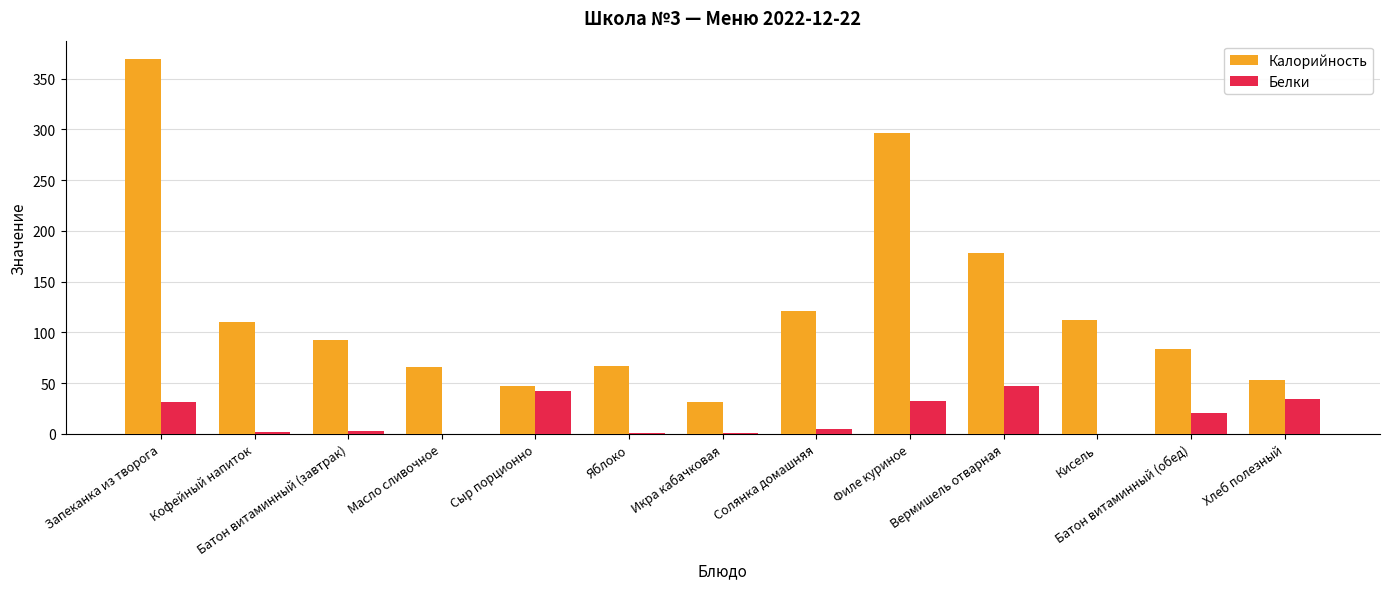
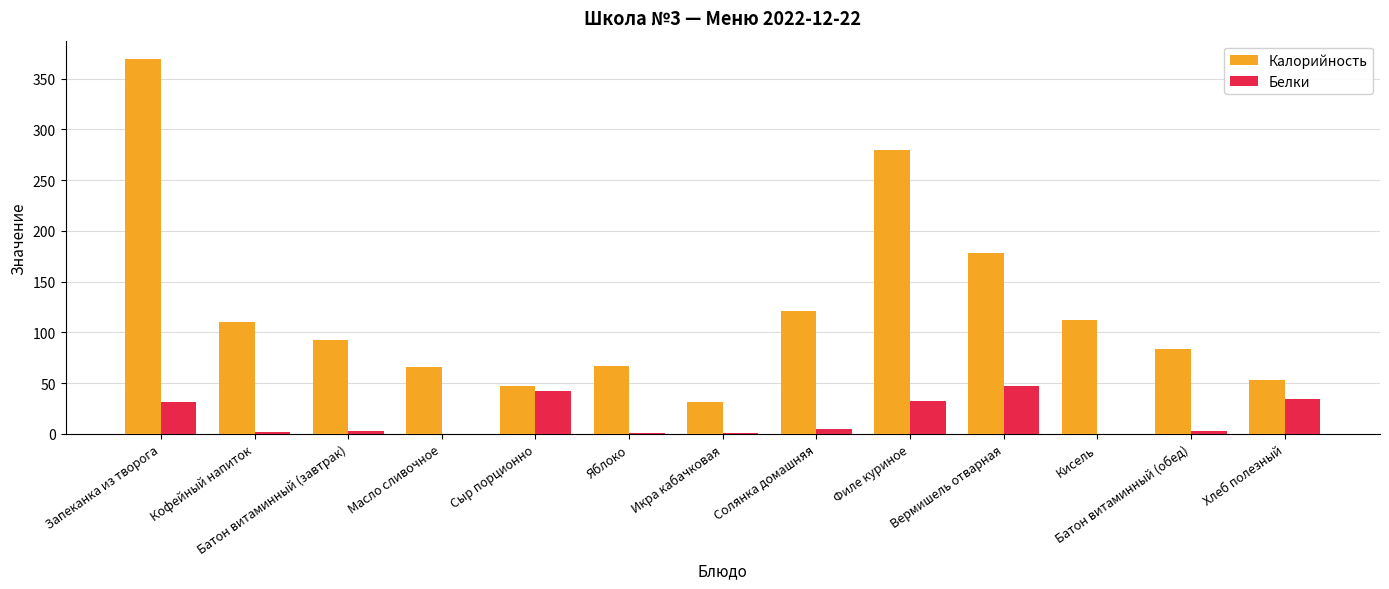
Калорийность, Филе куриное: 296 -> 280
Белки, Батон витаминный (обед): 20 -> 2
